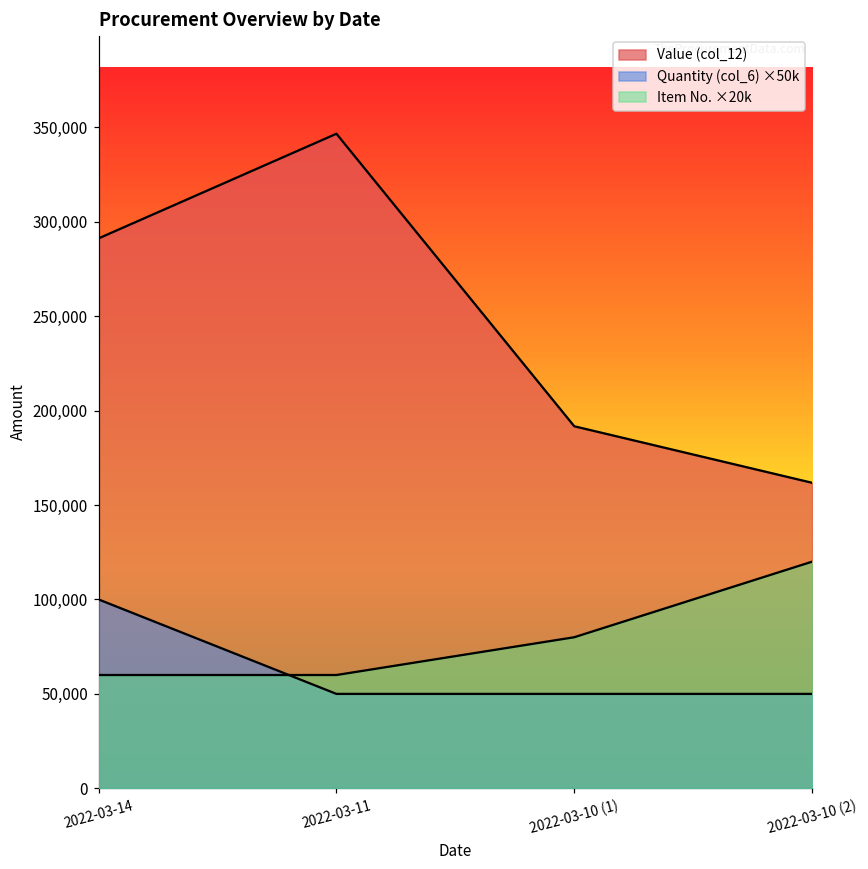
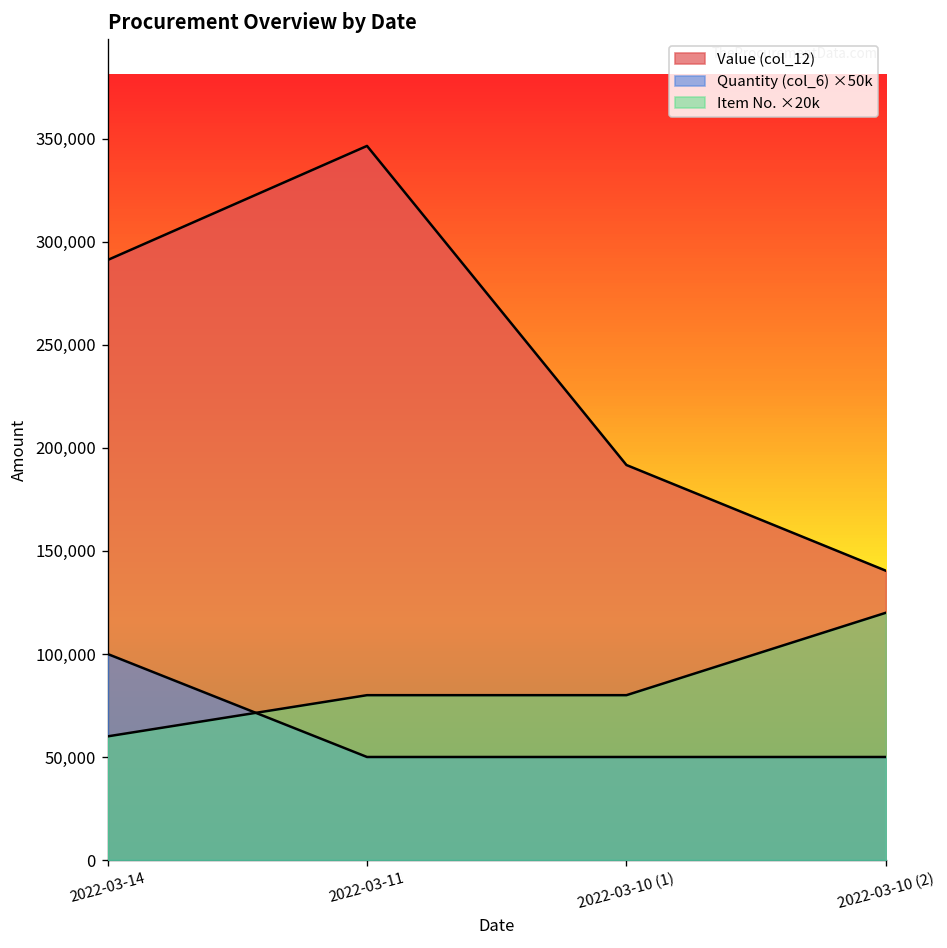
Item No. ×20k, 2022-03-11: 60,000 -> 80,000
Value (col_12), 2022-03-10 (2): 162,000 -> 140,000
